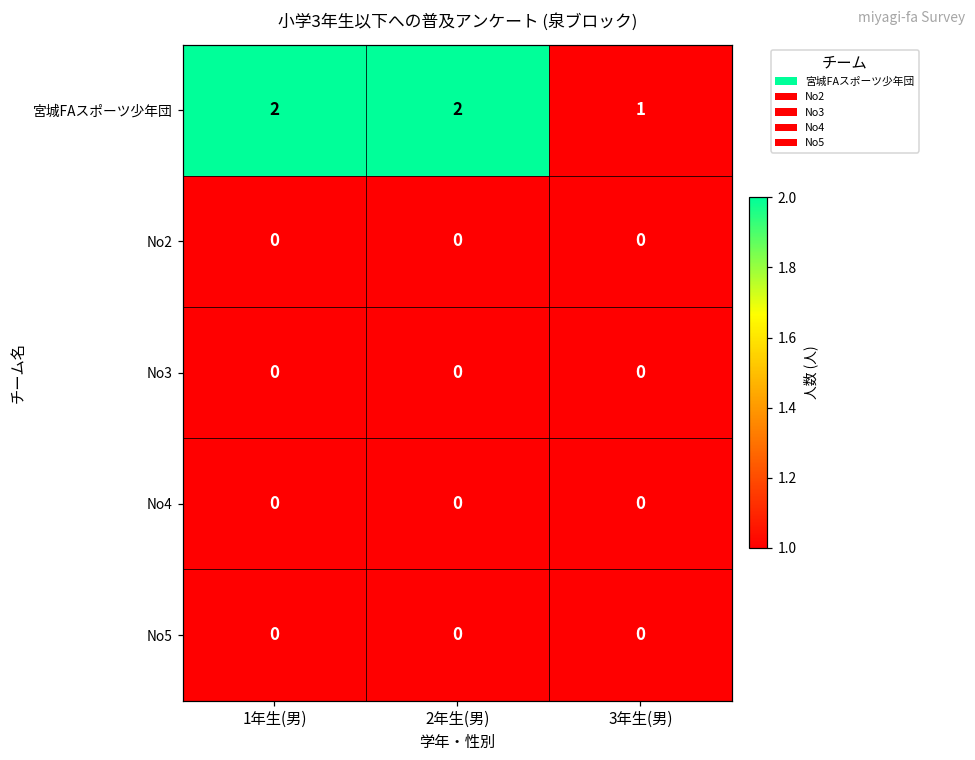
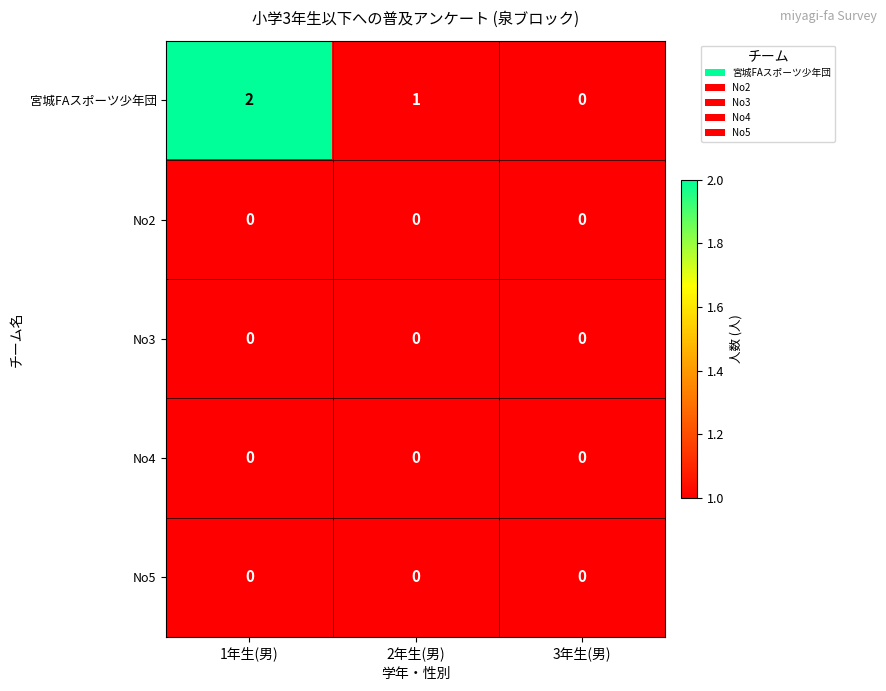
宮城FAスポーツ少年団, 2年生(男): 2 -> 1
宮城FAスポーツ少年団, 3年生(男): 1 -> 0
